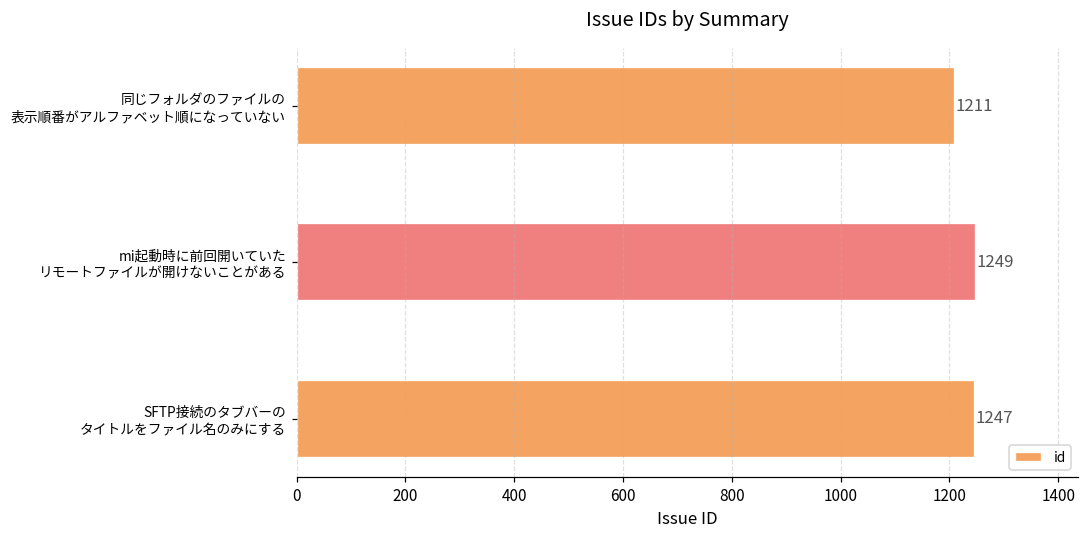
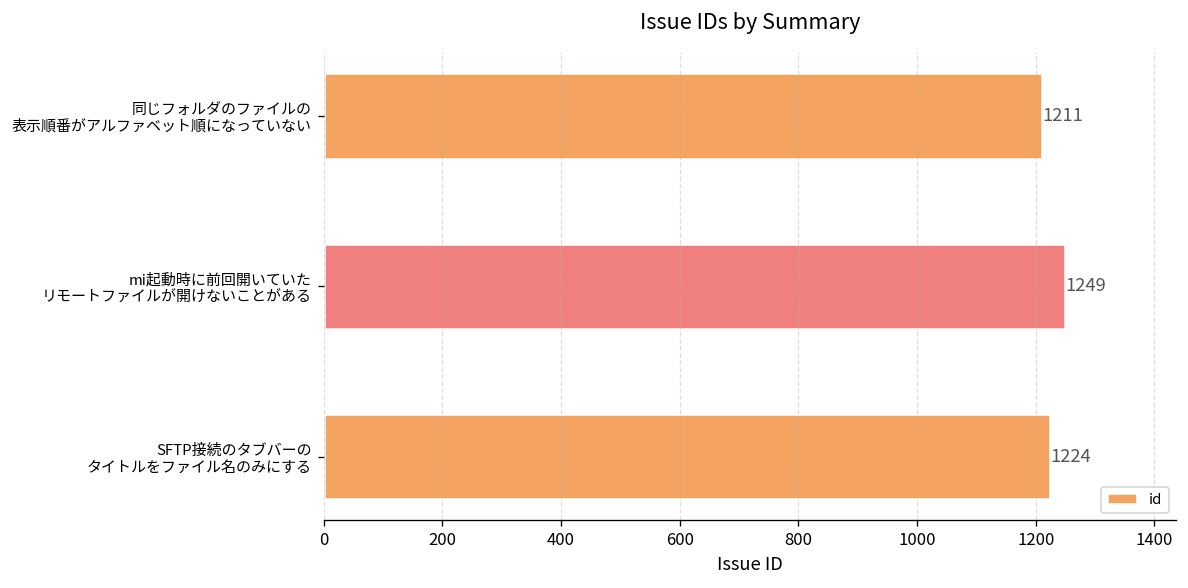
SFTP接続のタブバーの タイトルをファイル名のみにする: 1247 -> 1224
